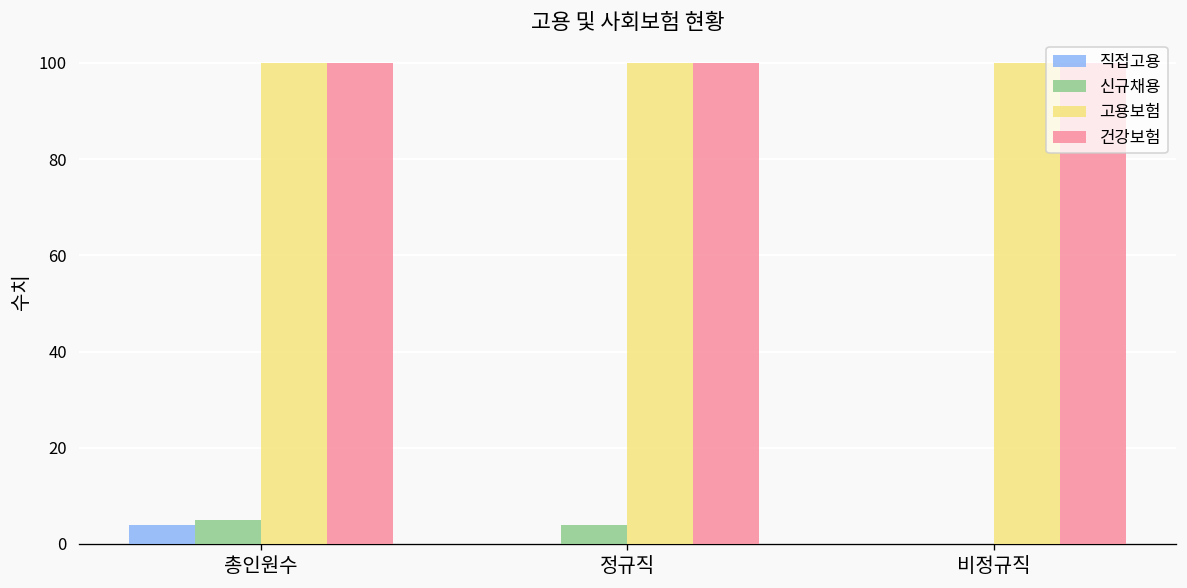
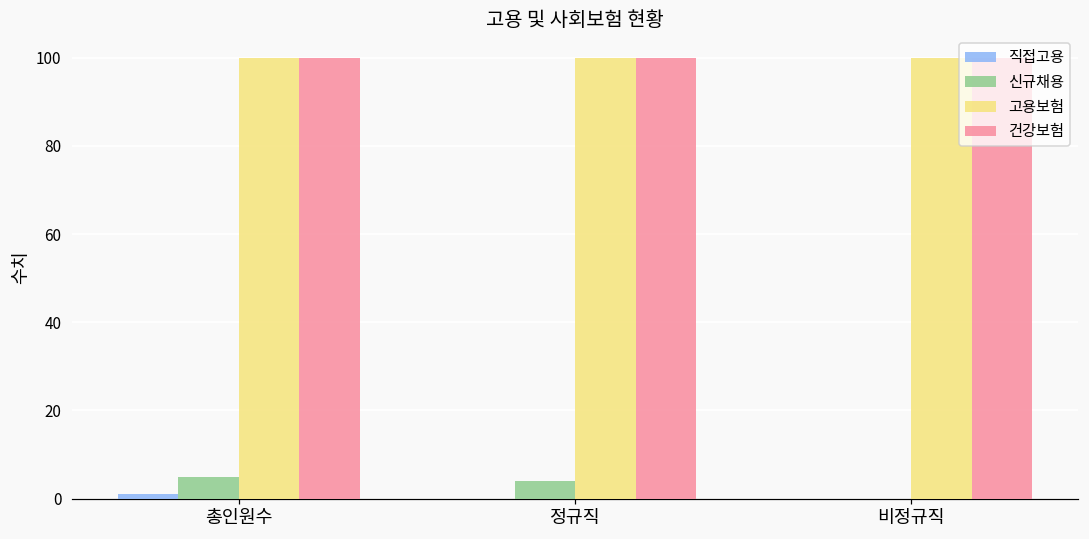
직접고용, 총인원수: 4 -> 1
